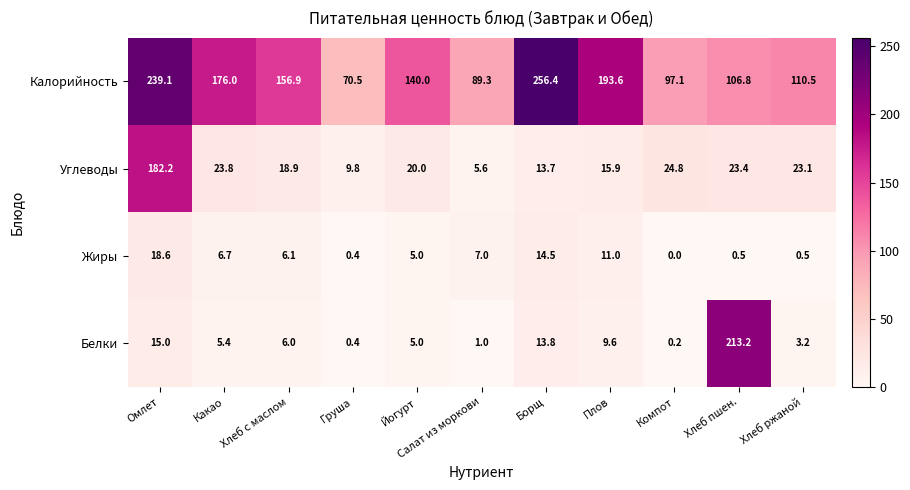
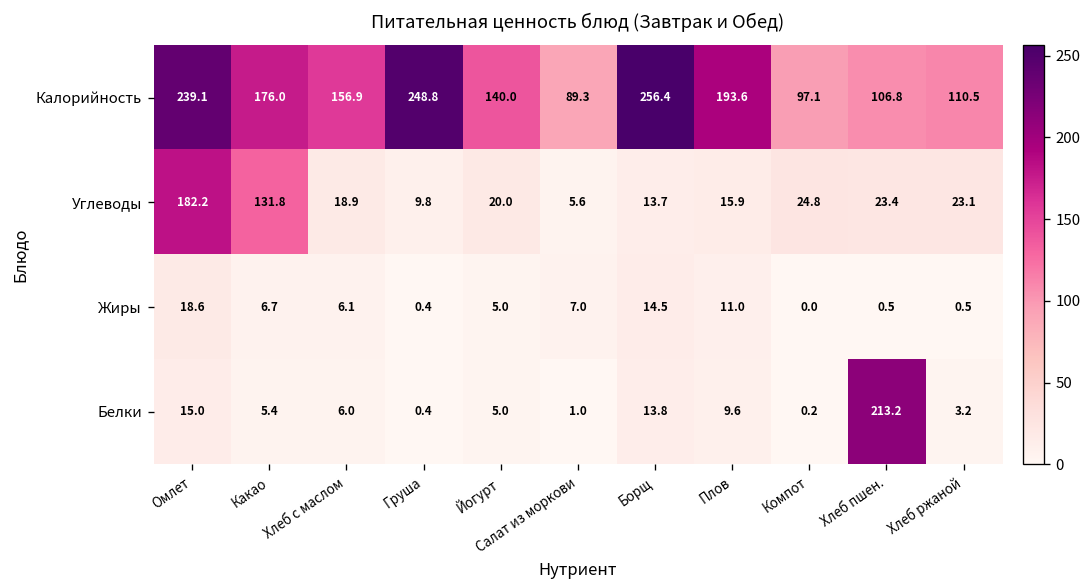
Калорийность, Груша: 70.5 -> 248.8
Углеводы, Какао: 23.8 -> 131.8
